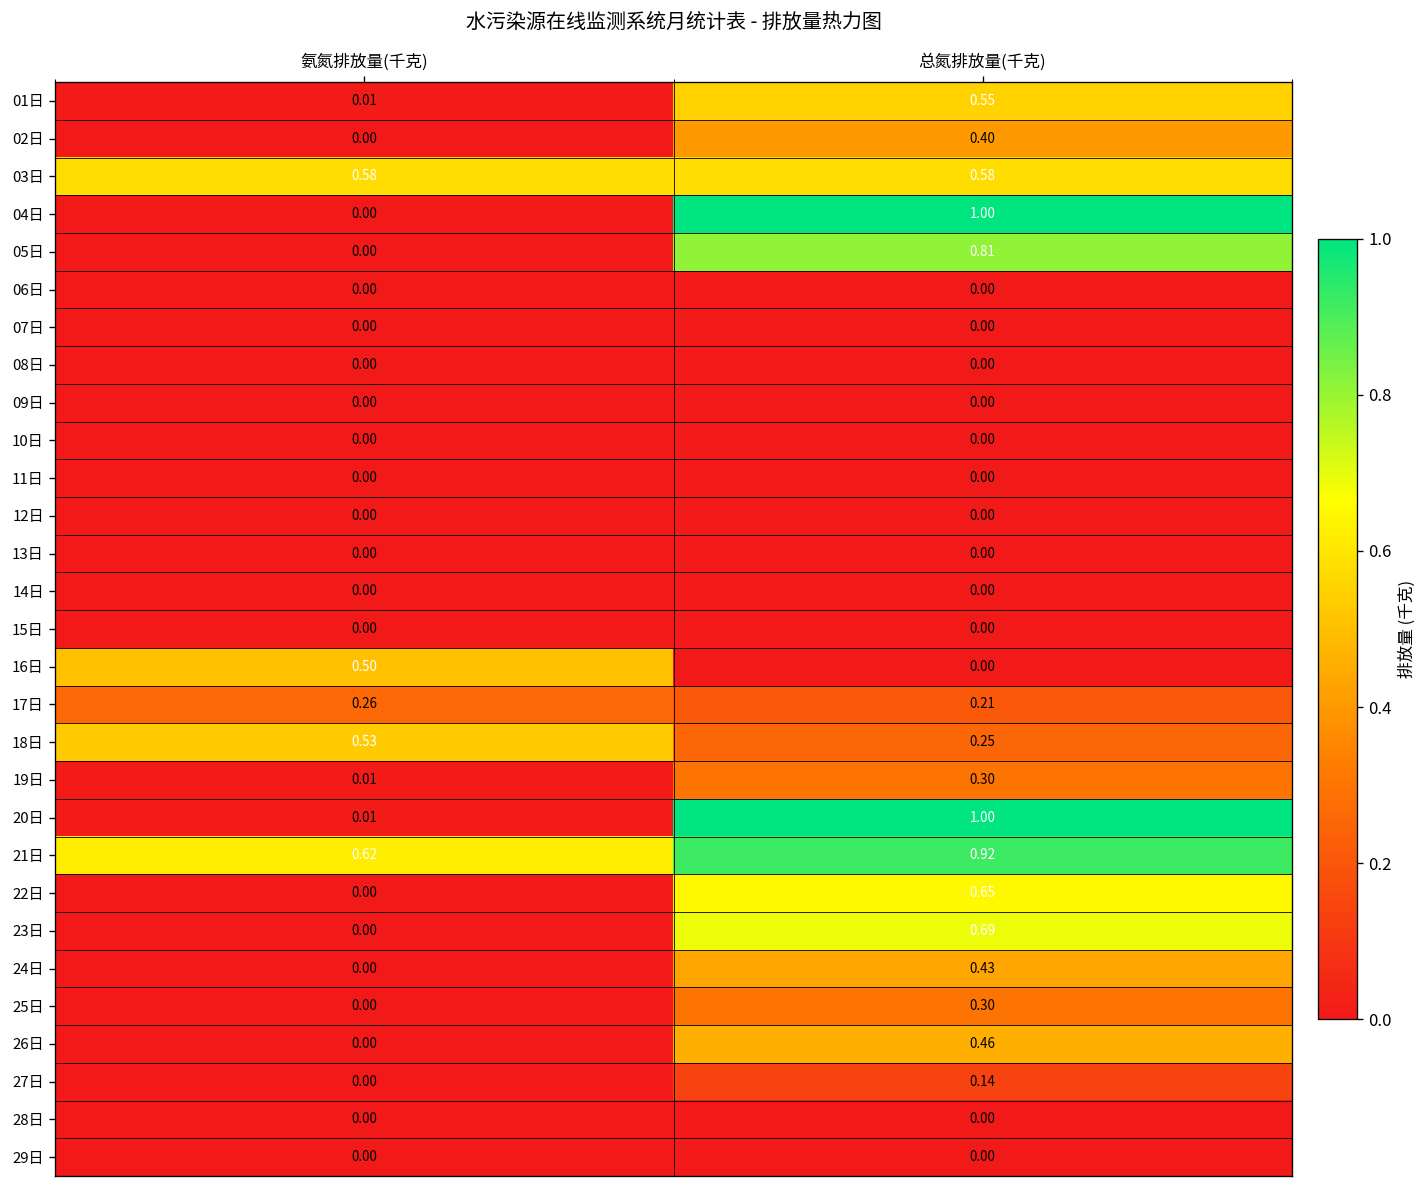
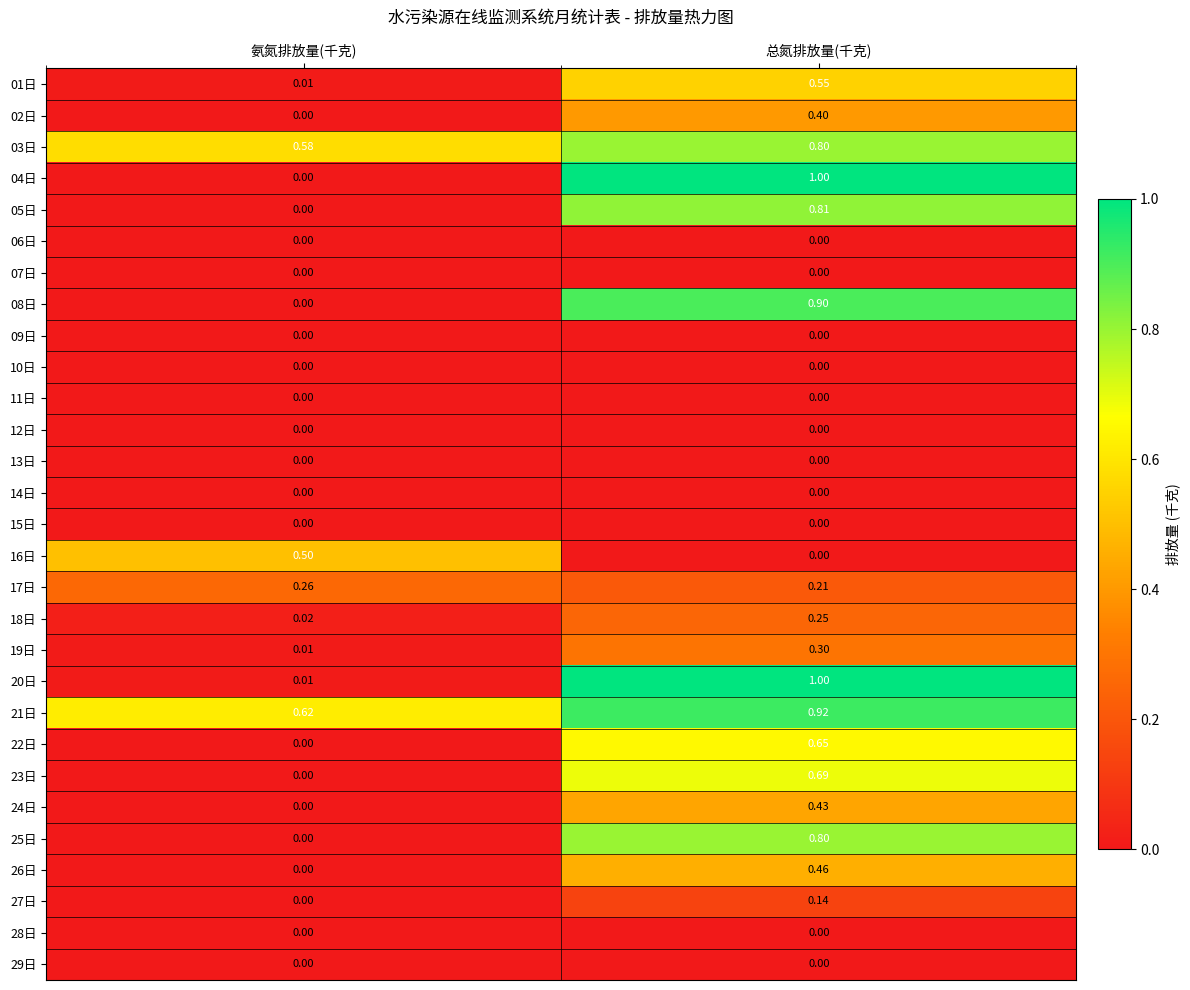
03日, 总氮排放量(千克): 0.58 -> 0.80
08日, 总氮排放量(千克): 0.00 -> 0.90
18日, 氨氮排放量(千克): 0.53 -> 0.02
25日, 总氮排放量(千克): 0.30 -> 0.80
